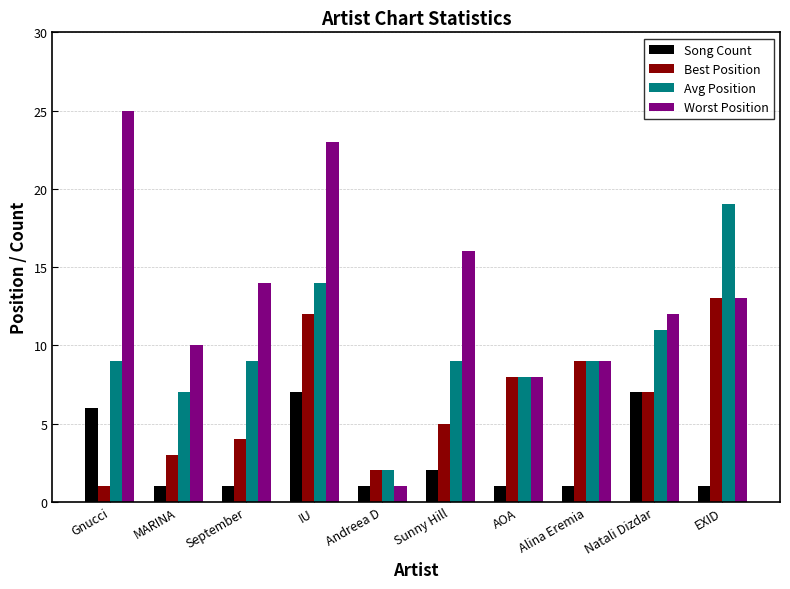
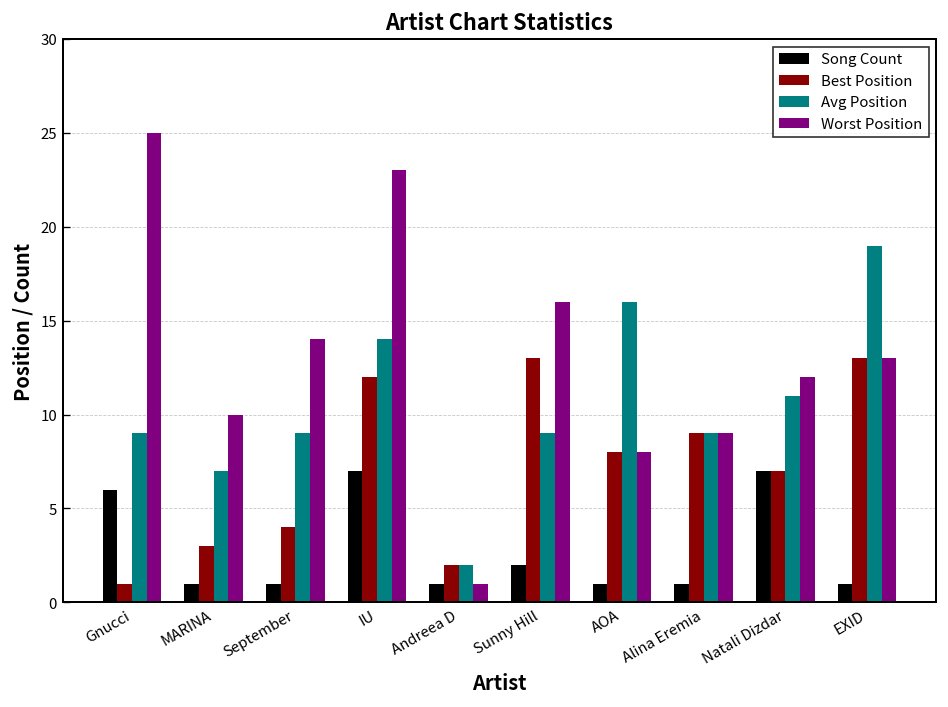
Best Position, Sunny Hill: 5 -> 13
Avg Position, AOA: 8 -> 16
